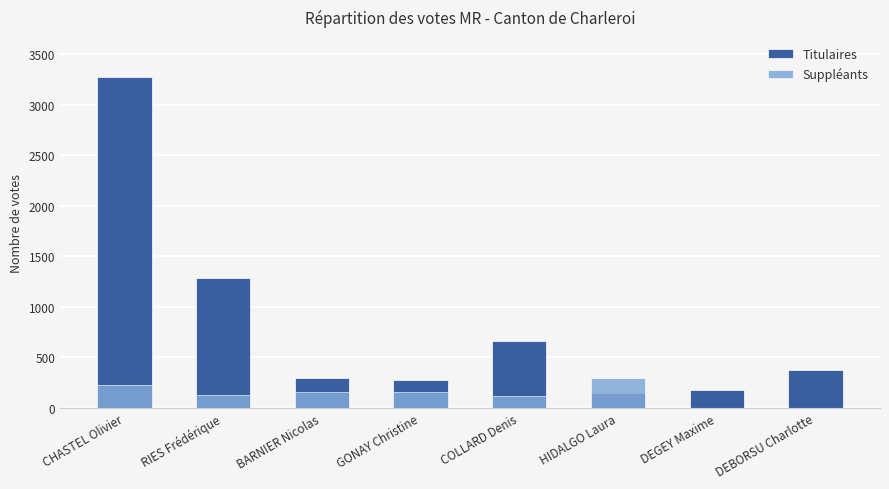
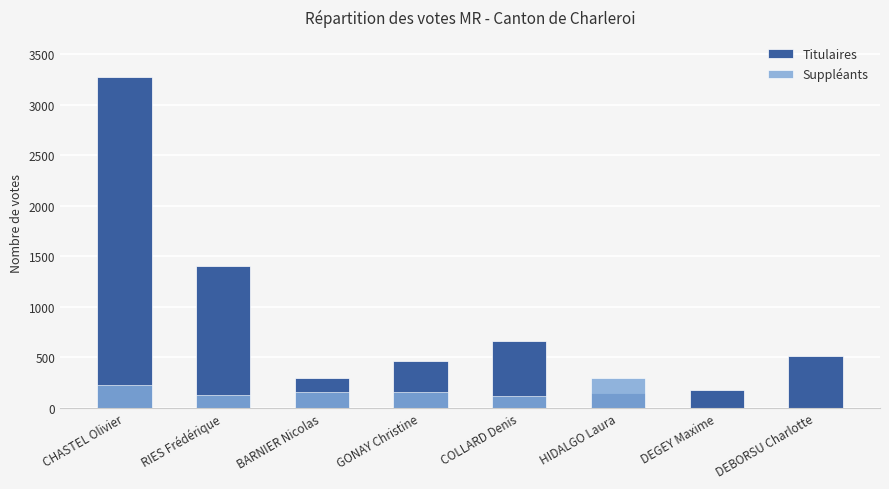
Titulaires, RIES Frédérique: 1290 -> 1410
Titulaires, GONAY Christine: 280 -> 460
Titulaires, DEBORSU Charlotte: 380 -> 510
